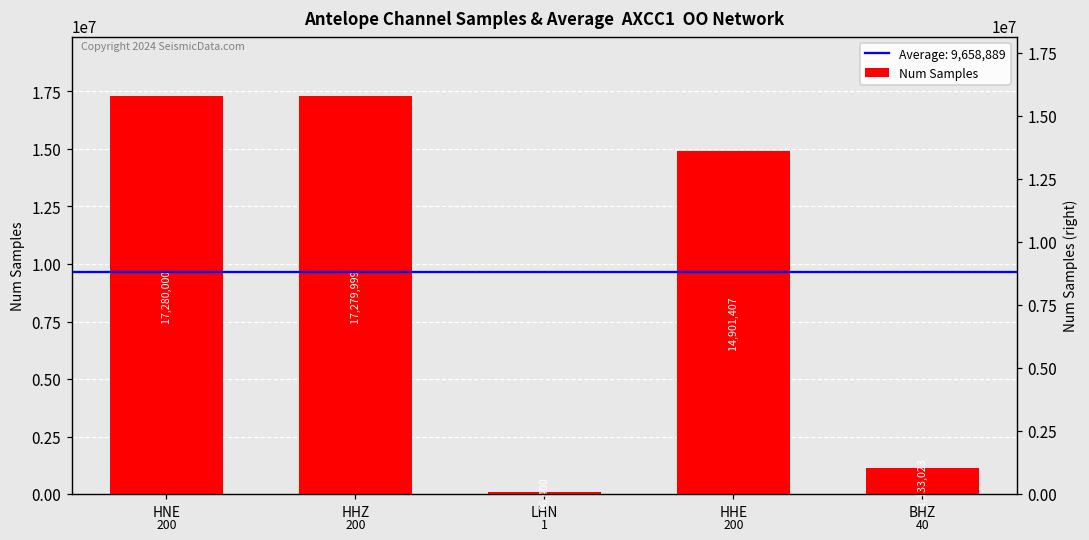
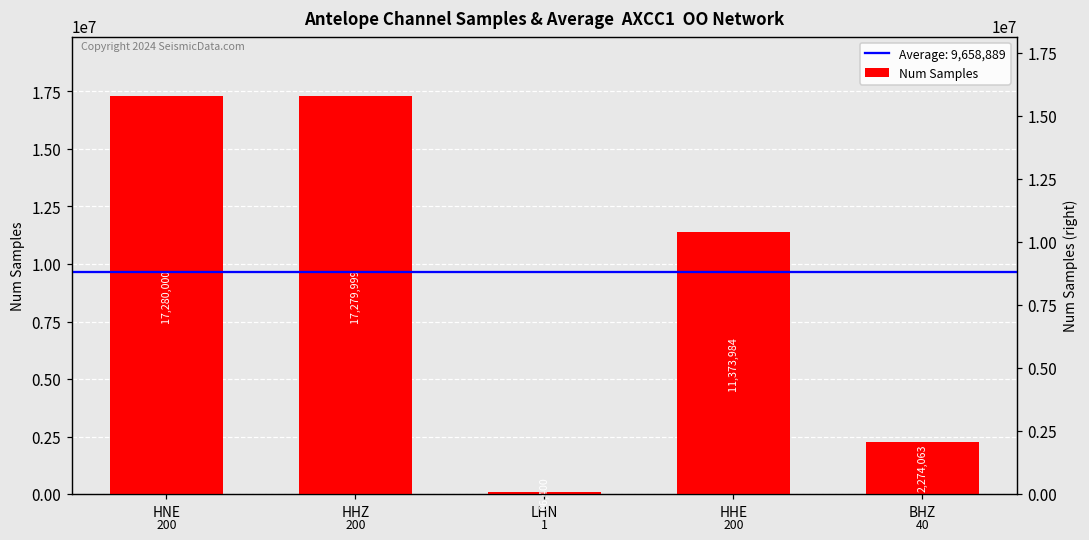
HHE: 14,901,407 -> 11,373,984
BHZ: 1,133,023 -> 2,274,063
